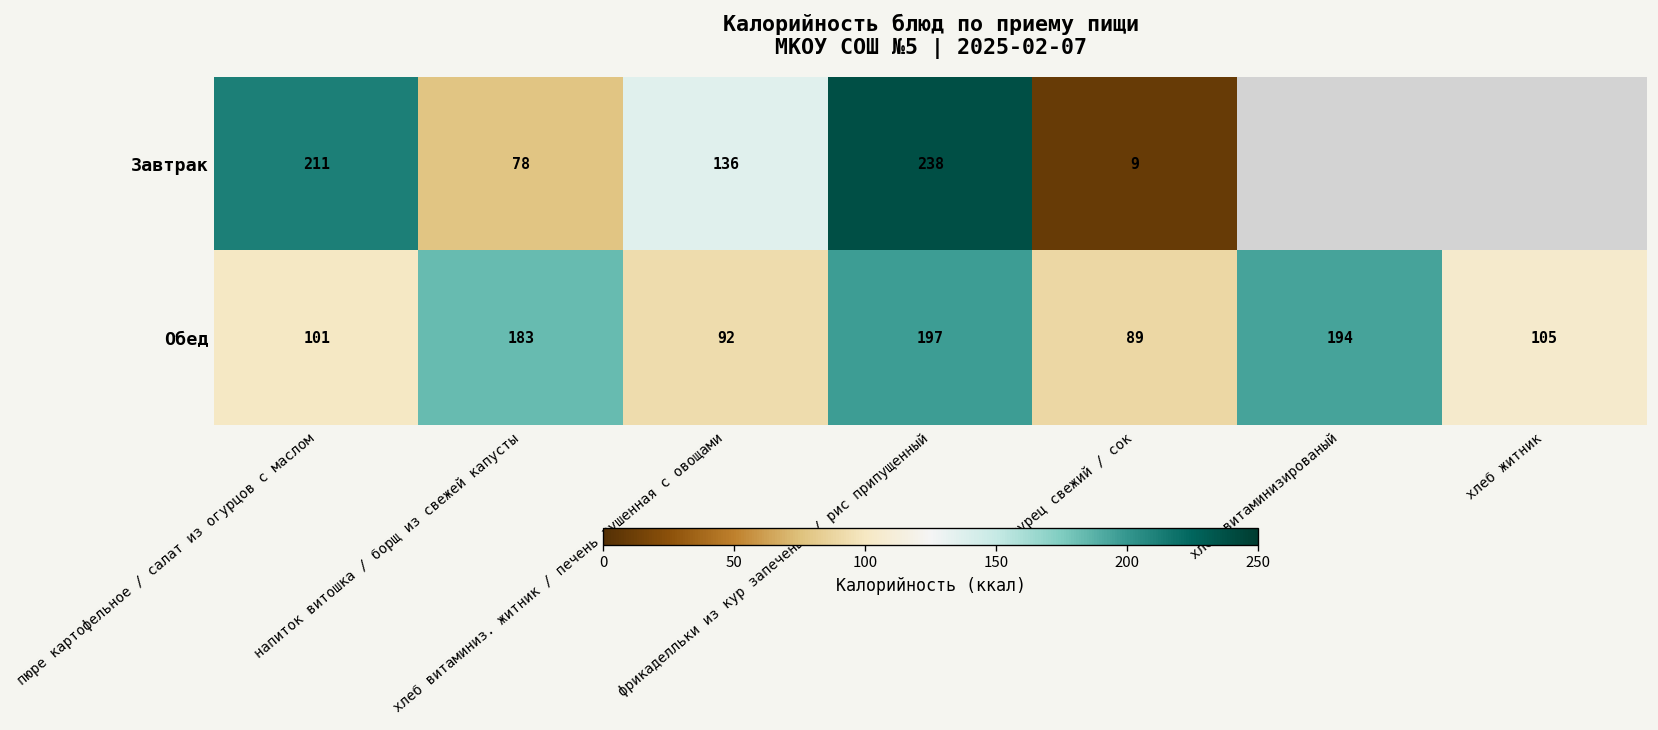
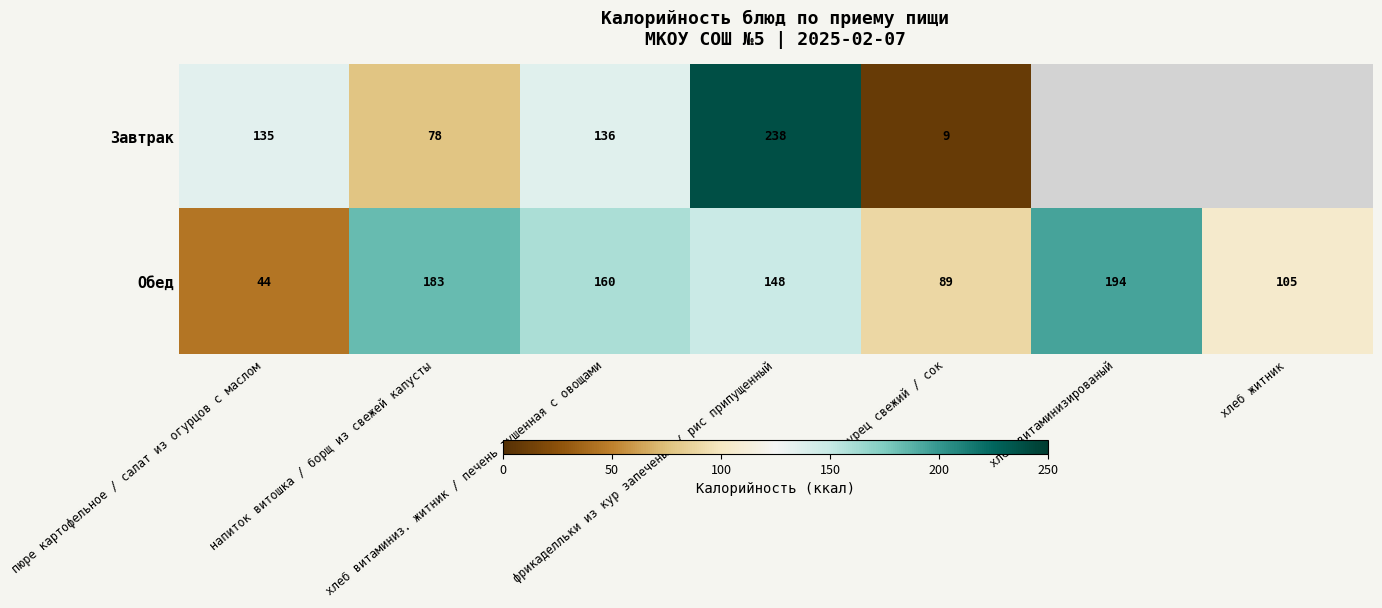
Завтрак, пюре картофельное / салат из огурцов с маслом: 211 -> 135
Обед, пюре картофельное / салат из огурцов с маслом: 101 -> 44
Обед, хлеб витаминиз. житник / печень тушенная с овощами: 92 -> 160
Обед, фрикаделльки из кур запеченые / рис припущенный: 197 -> 148
